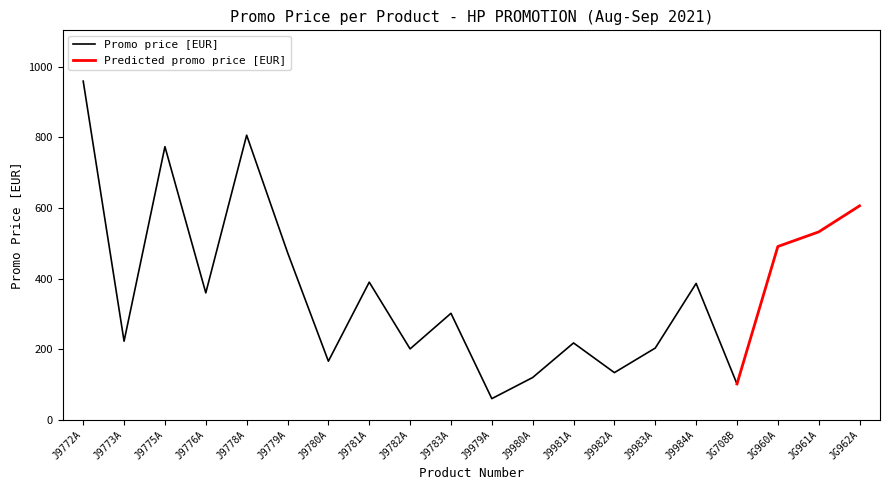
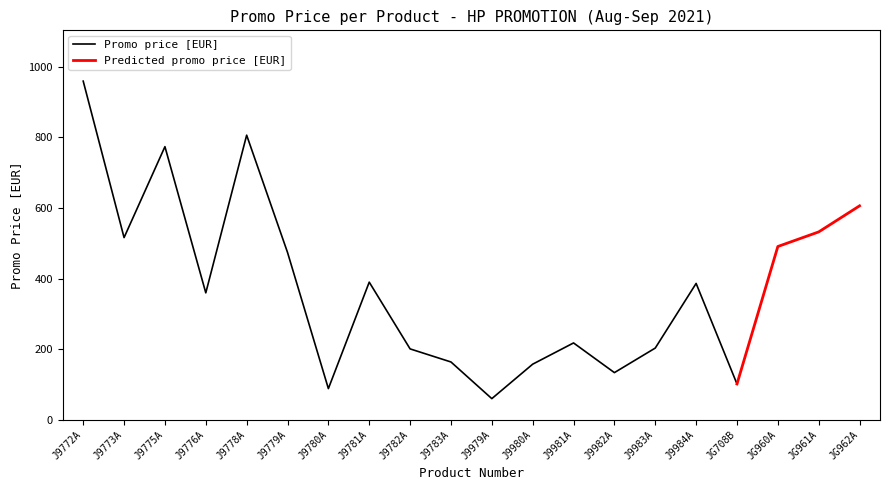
Promo price [EUR], J9773A: 220 -> 520
Promo price [EUR], J9780A: 170 -> 90
Promo price [EUR], J9783A: 300 -> 160
Promo price [EUR], J9980A: 120 -> 160
